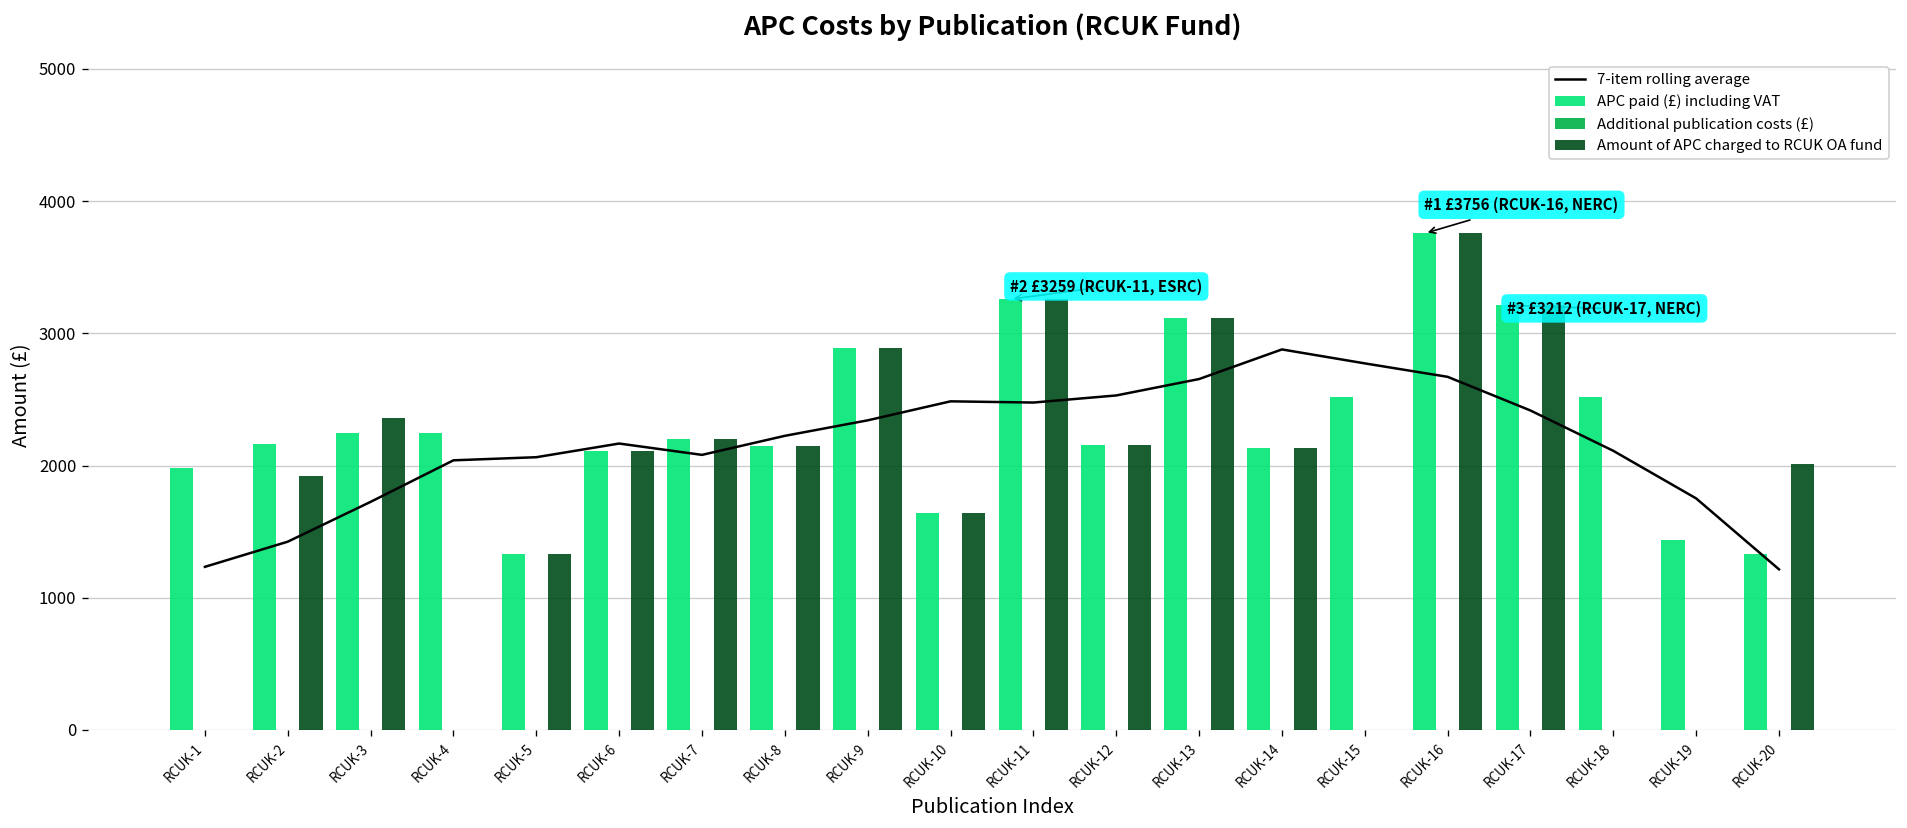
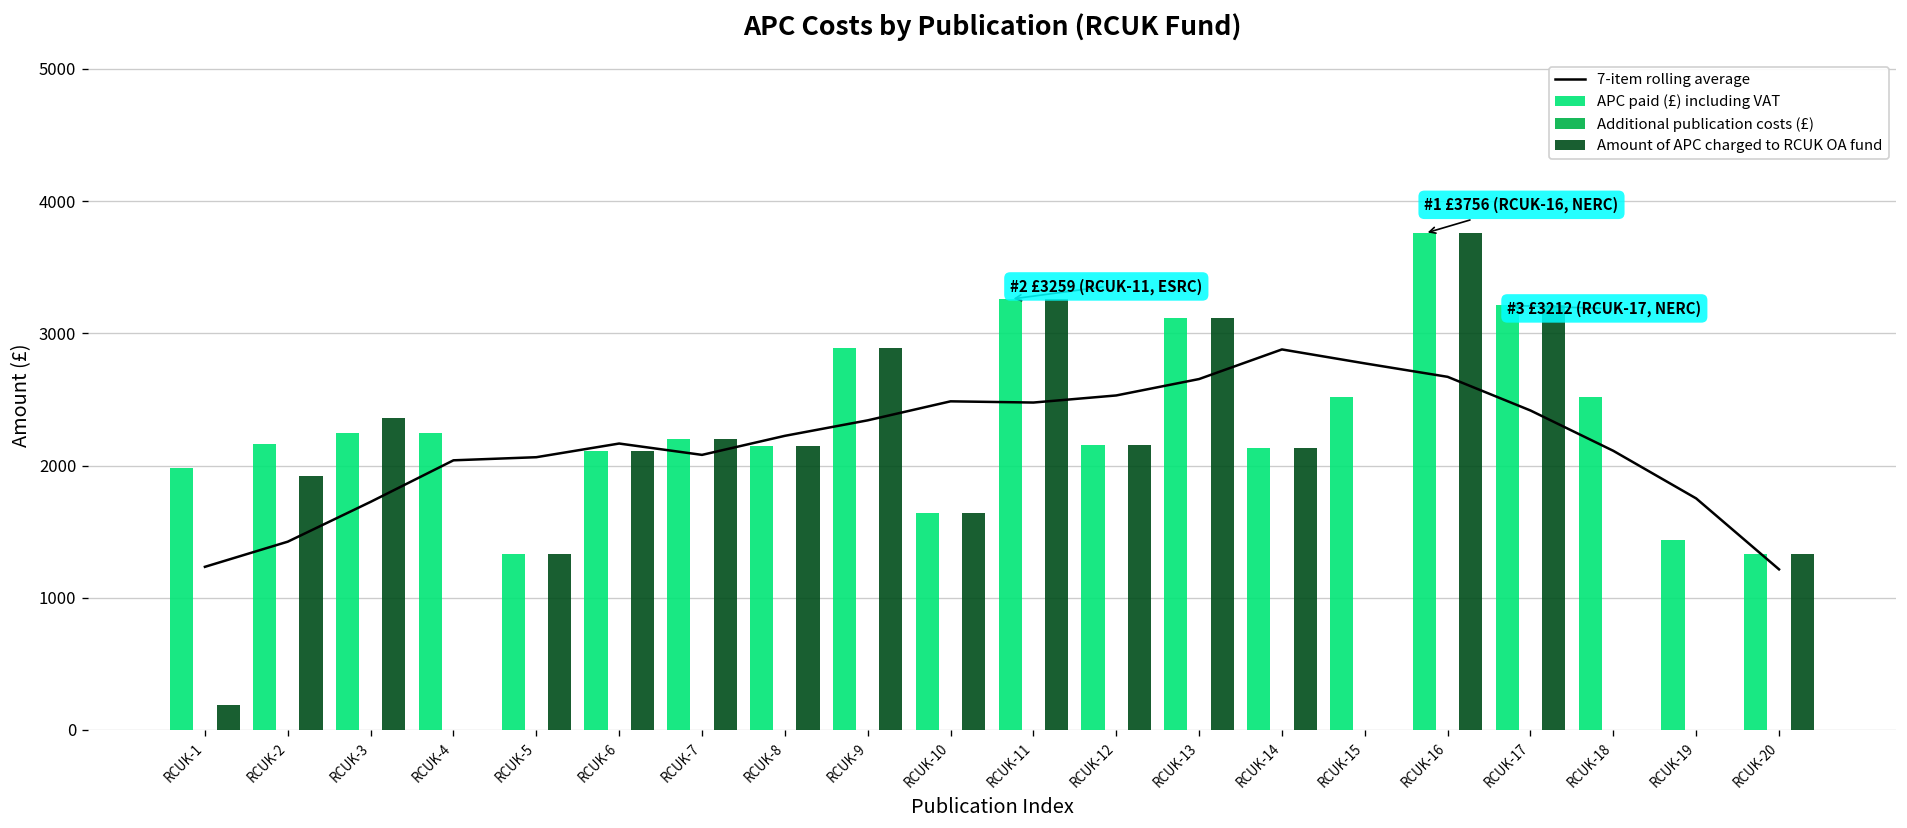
Amount of APC charged to RCUK OA fund, RCUK-1: 0 -> 190
Amount of APC charged to RCUK OA fund, RCUK-20: 2010 -> 1330
